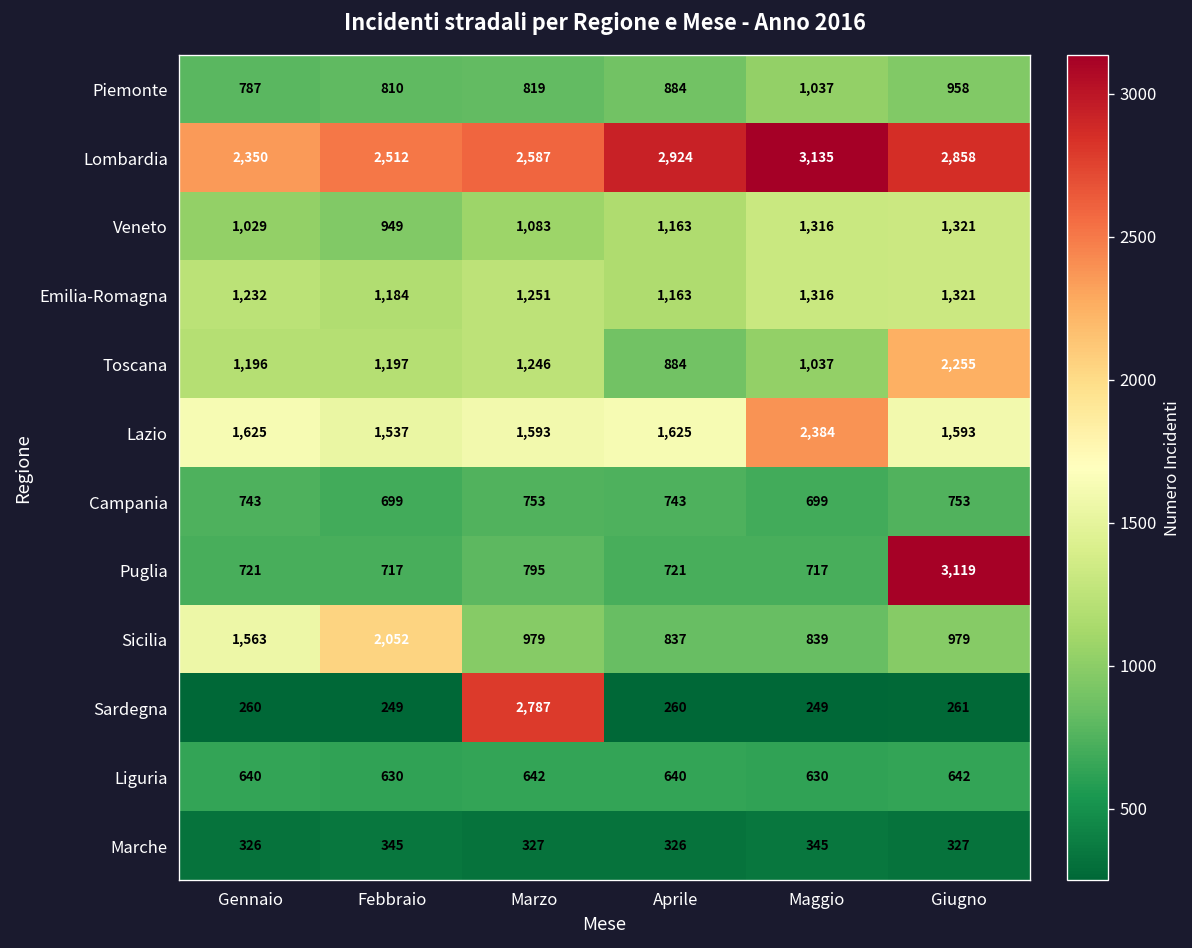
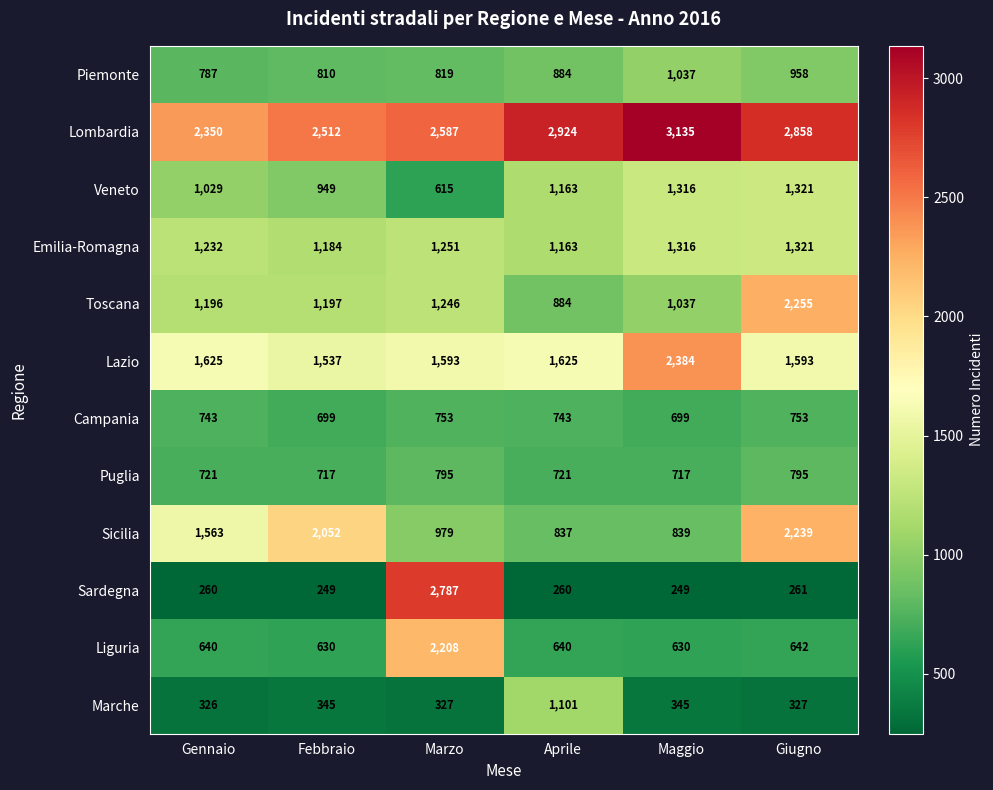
Veneto, Marzo: 1,083 -> 615
Puglia, Giugno: 3,119 -> 795
Sicilia, Giugno: 979 -> 2,239
Liguria, Marzo: 642 -> 2,208
Marche, Aprile: 326 -> 1,101
